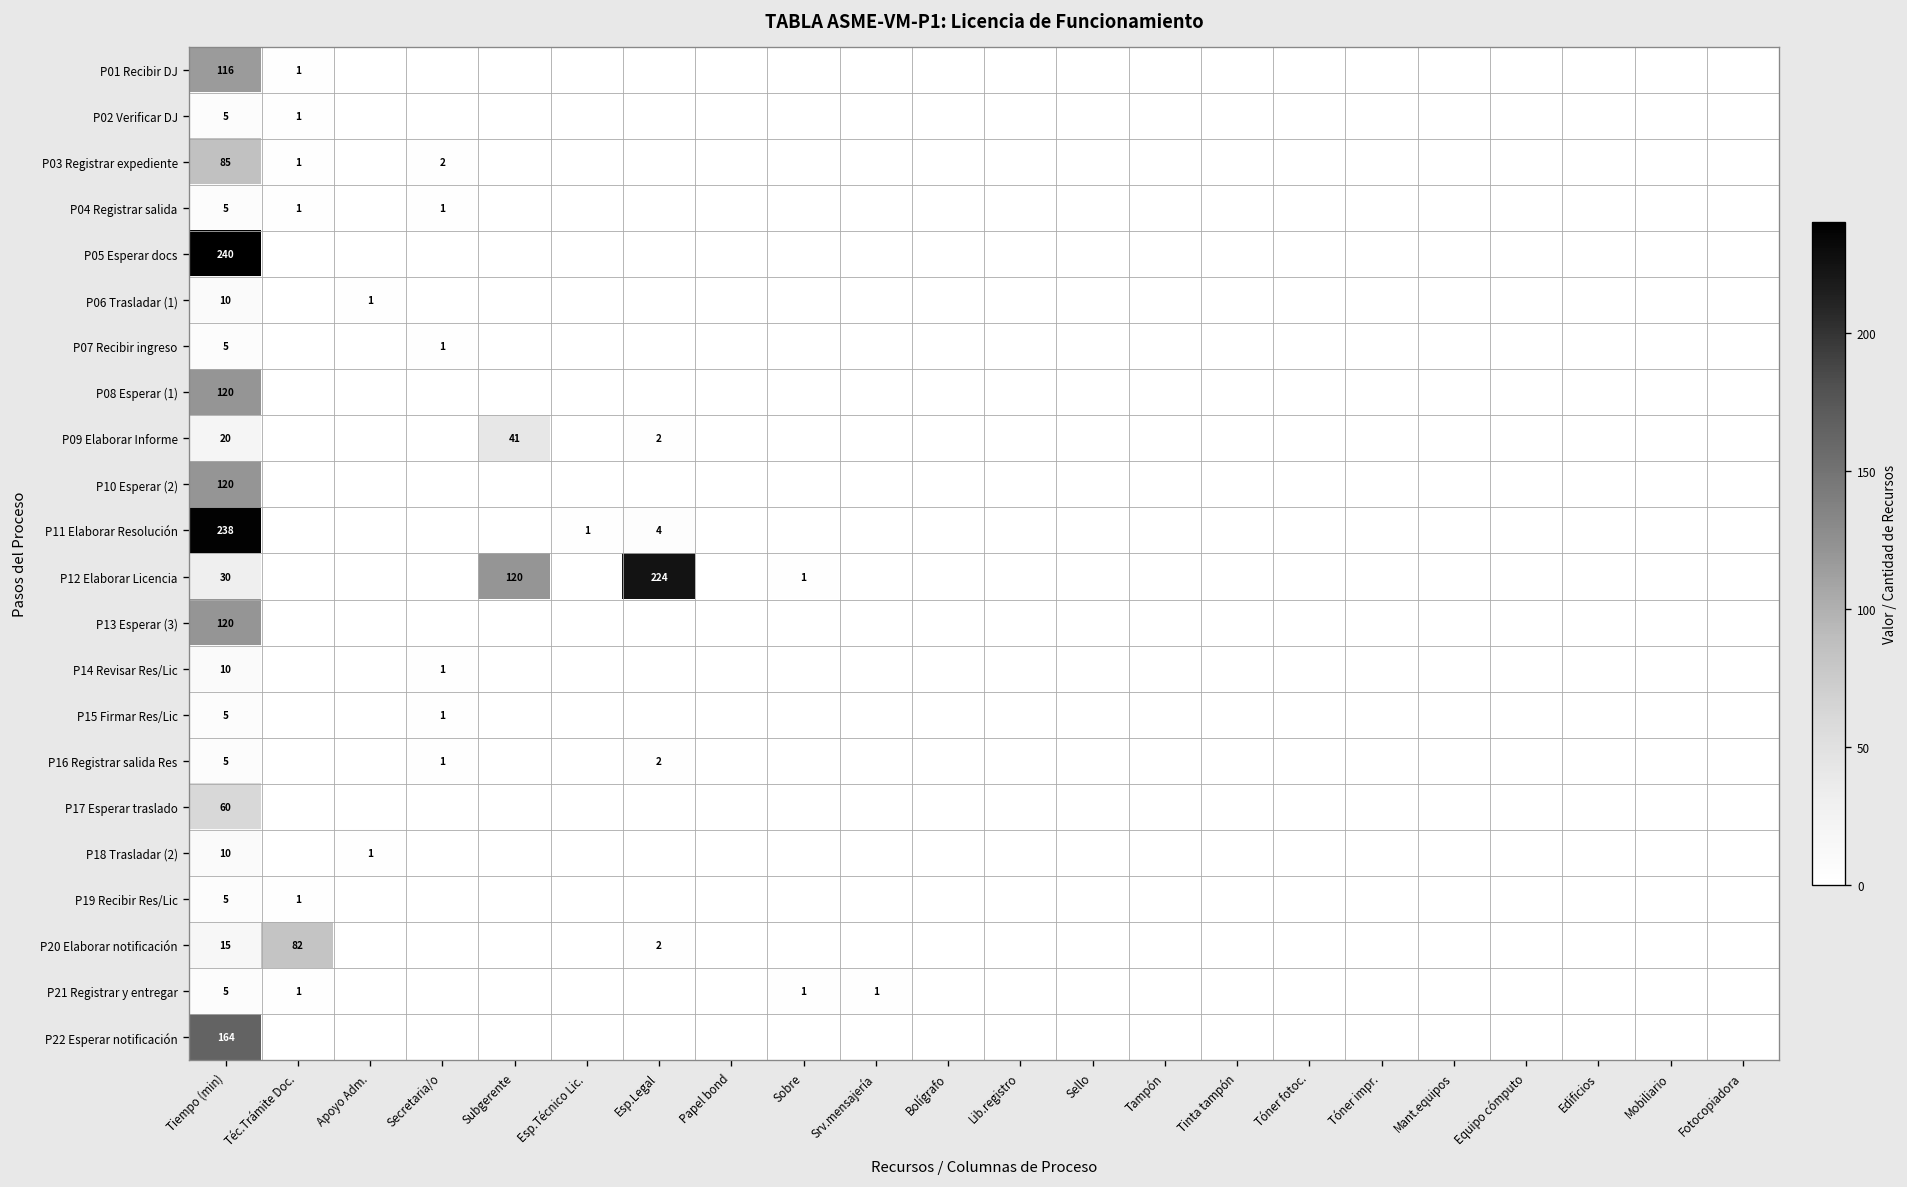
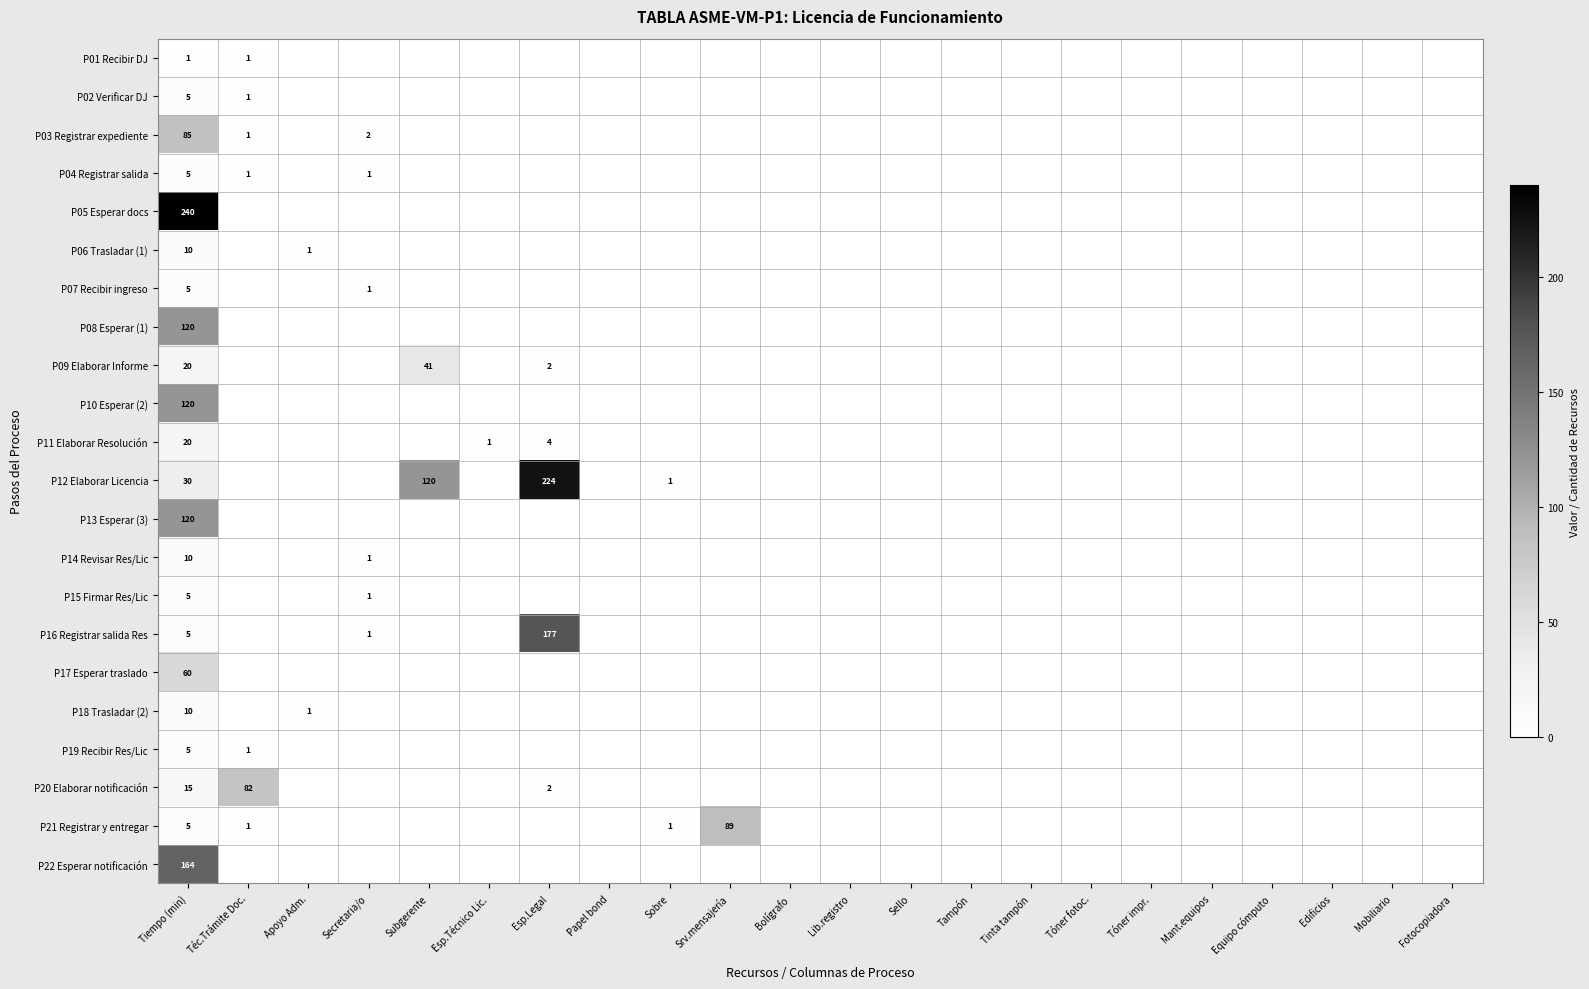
P01 Recibir DJ, Tiempo (min): 116 -> 1
P11 Elaborar Resolución, Tiempo (min): 238 -> 20
P16 Registrar salida Res, Esp.Legal: 2 -> 177
P21 Registrar y entregar, Srv.mensajería: 1 -> 89
